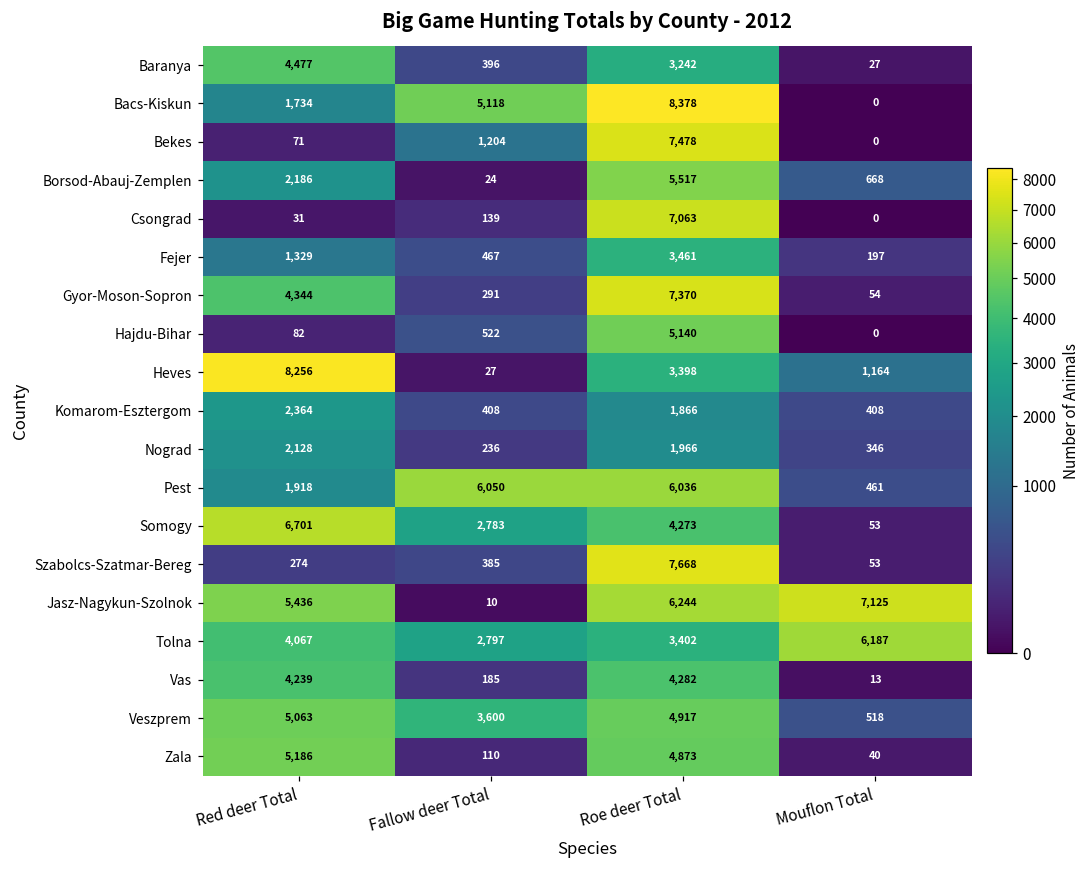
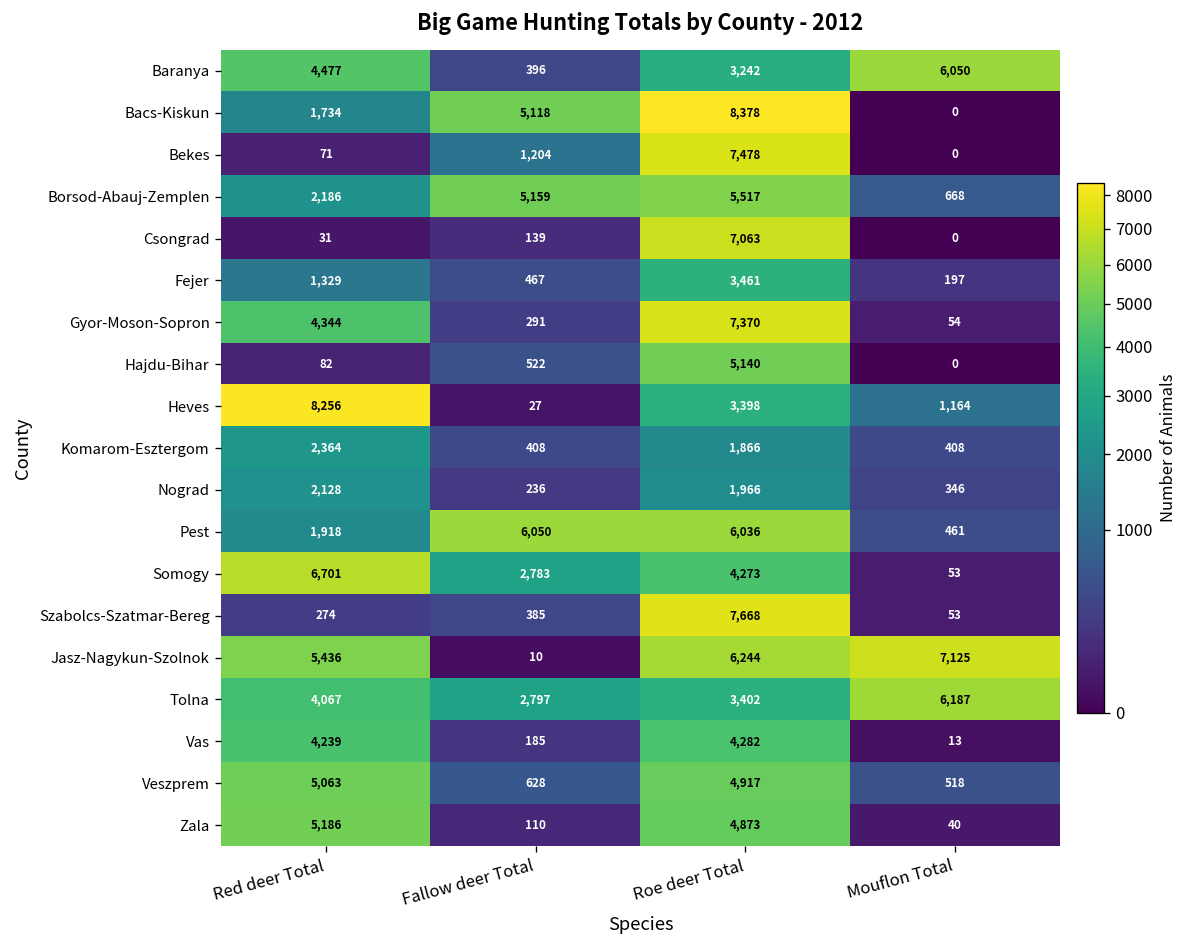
Baranya, Mouflon Total: 27 -> 6,050
Borsod-Abauj-Zemplen, Fallow deer Total: 24 -> 5,159
Veszprem, Fallow deer Total: 3,600 -> 628
